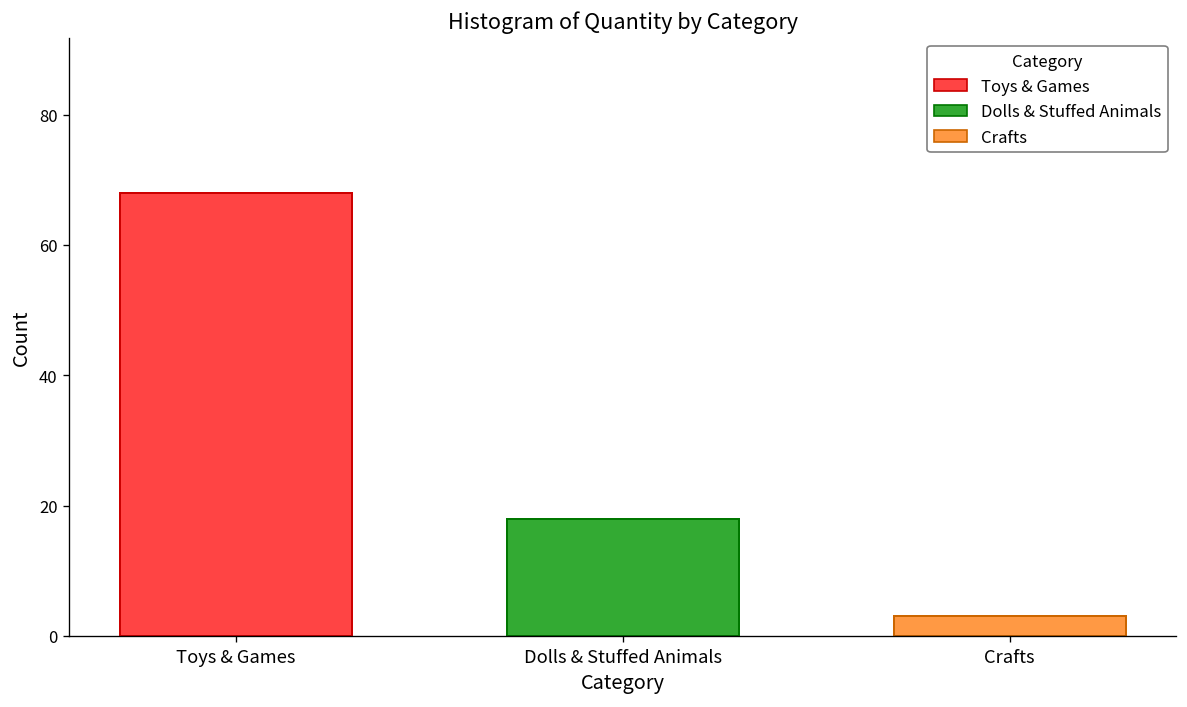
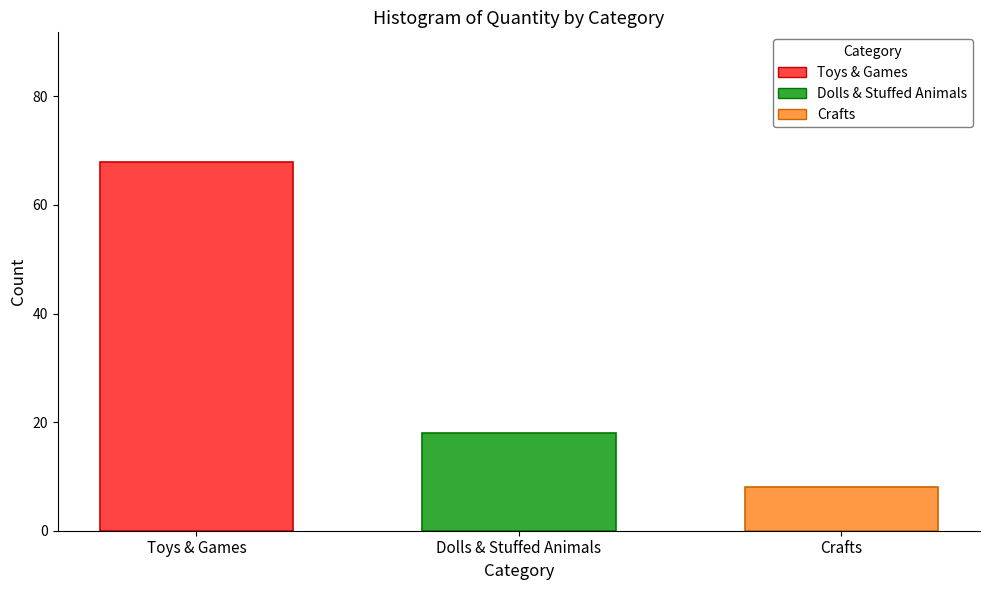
Crafts: 3 -> 8
